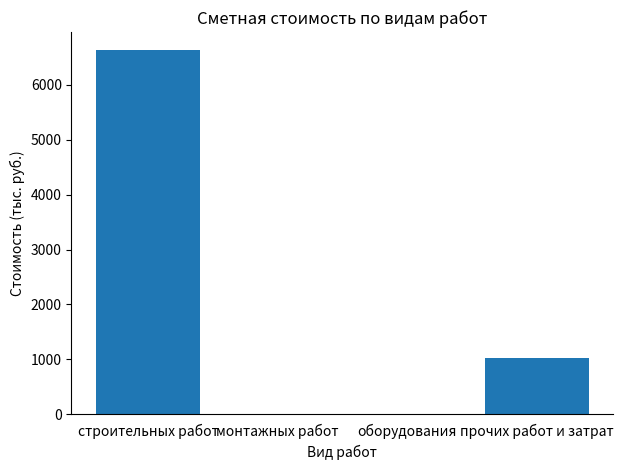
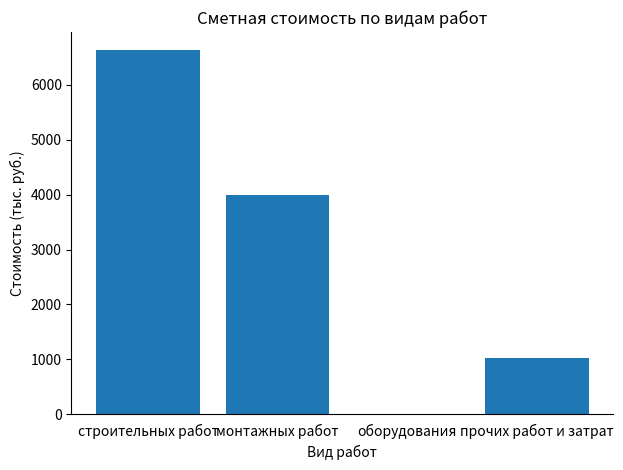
монтажных работ: 0 -> 4000
